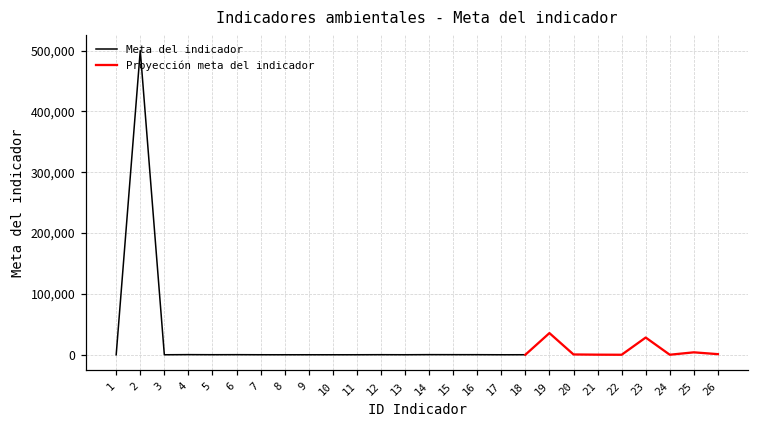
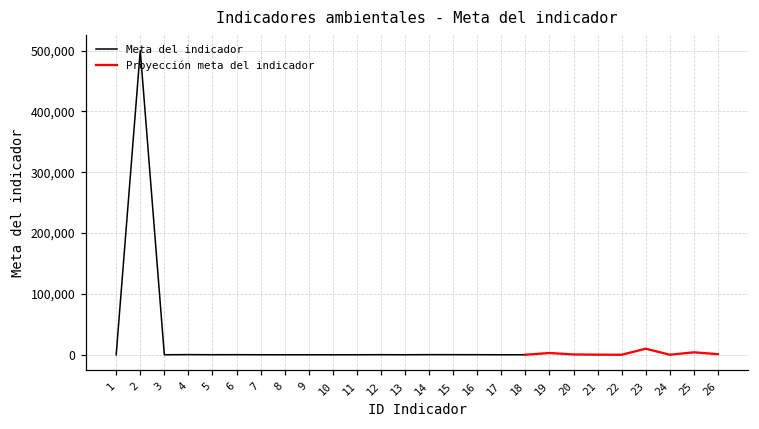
Proyección meta del indicador, 19: 40,000 -> 0
Proyección meta del indicador, 23: 30,000 -> 10,000
